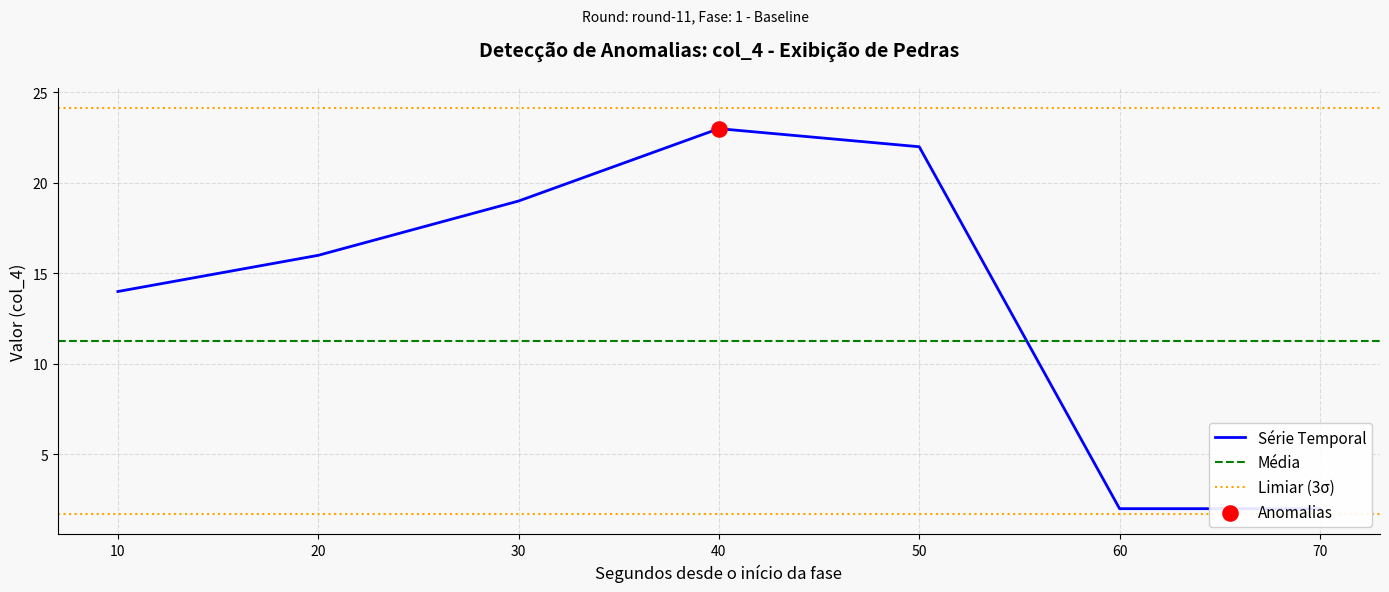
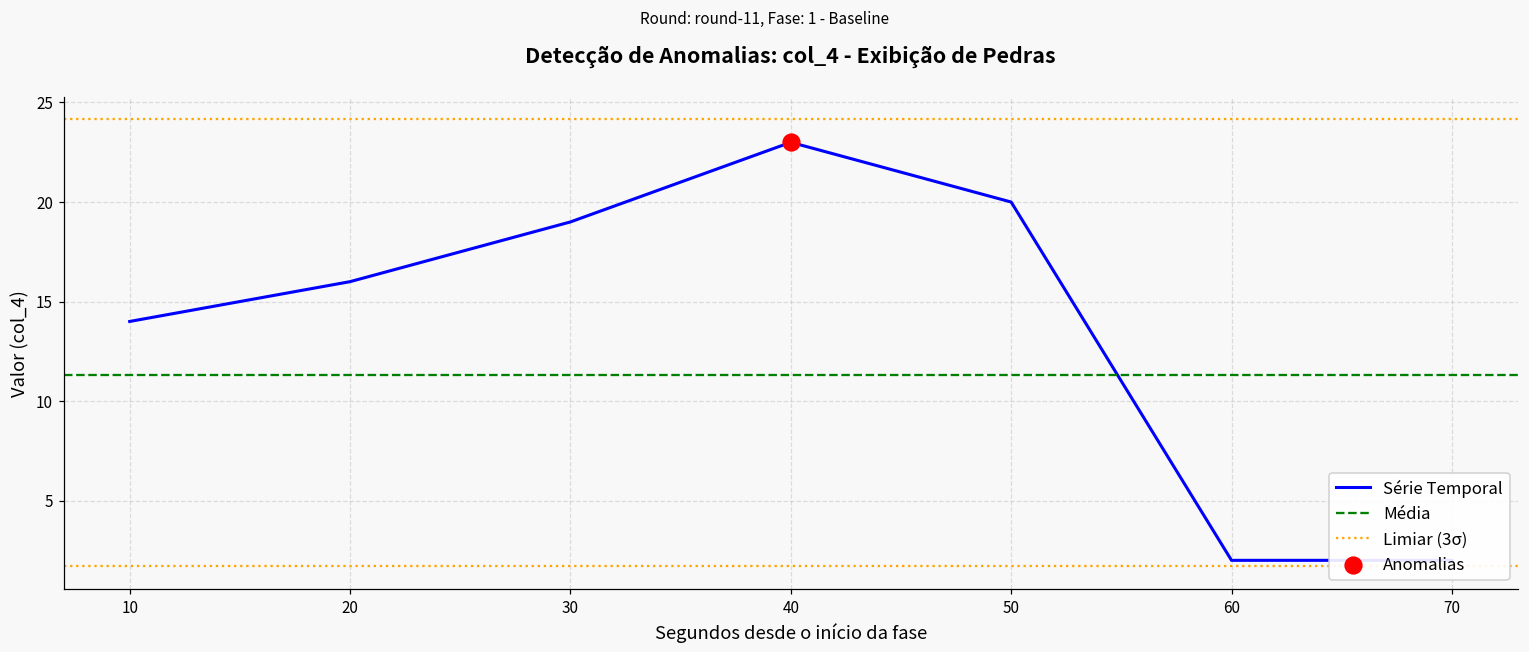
Série Temporal, 50: 22 -> 20
